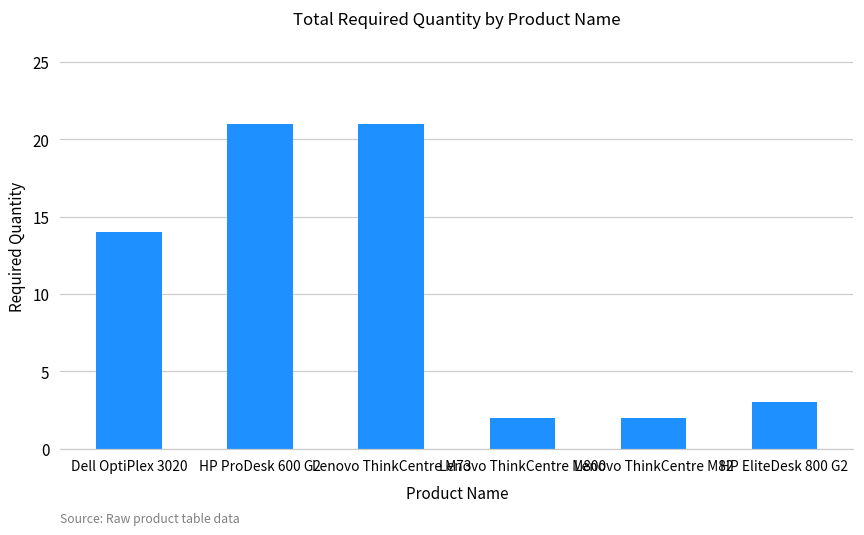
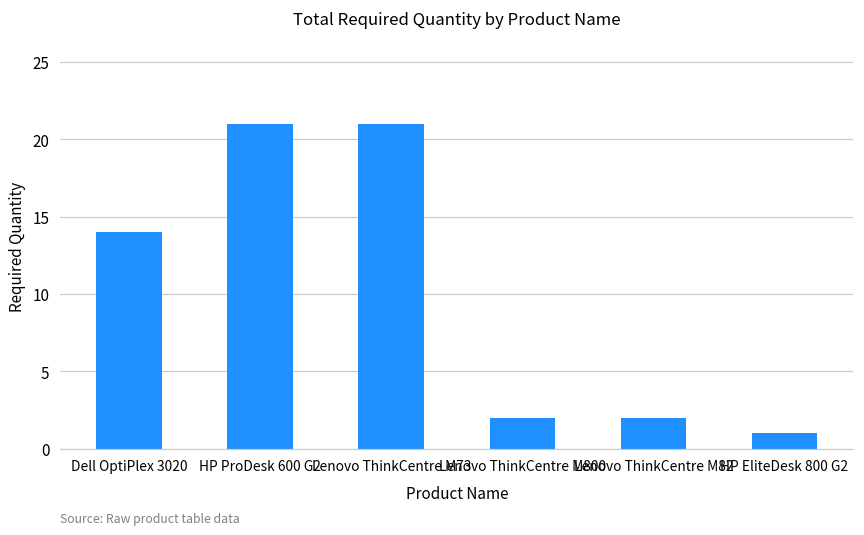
HP EliteDesk 800 G2: 3 -> 1
